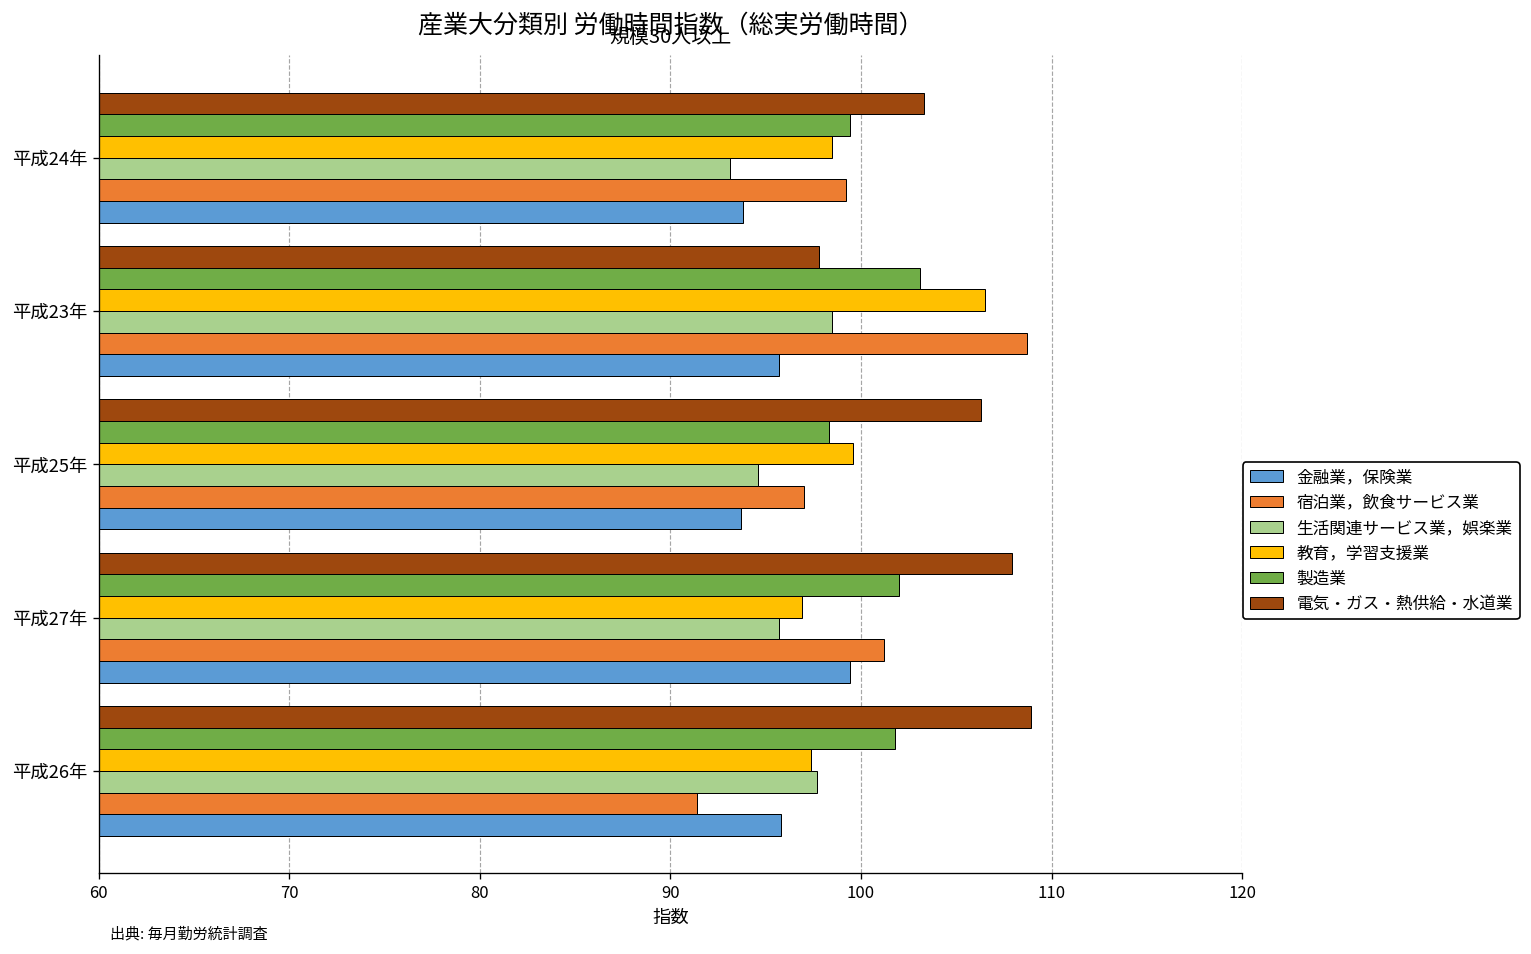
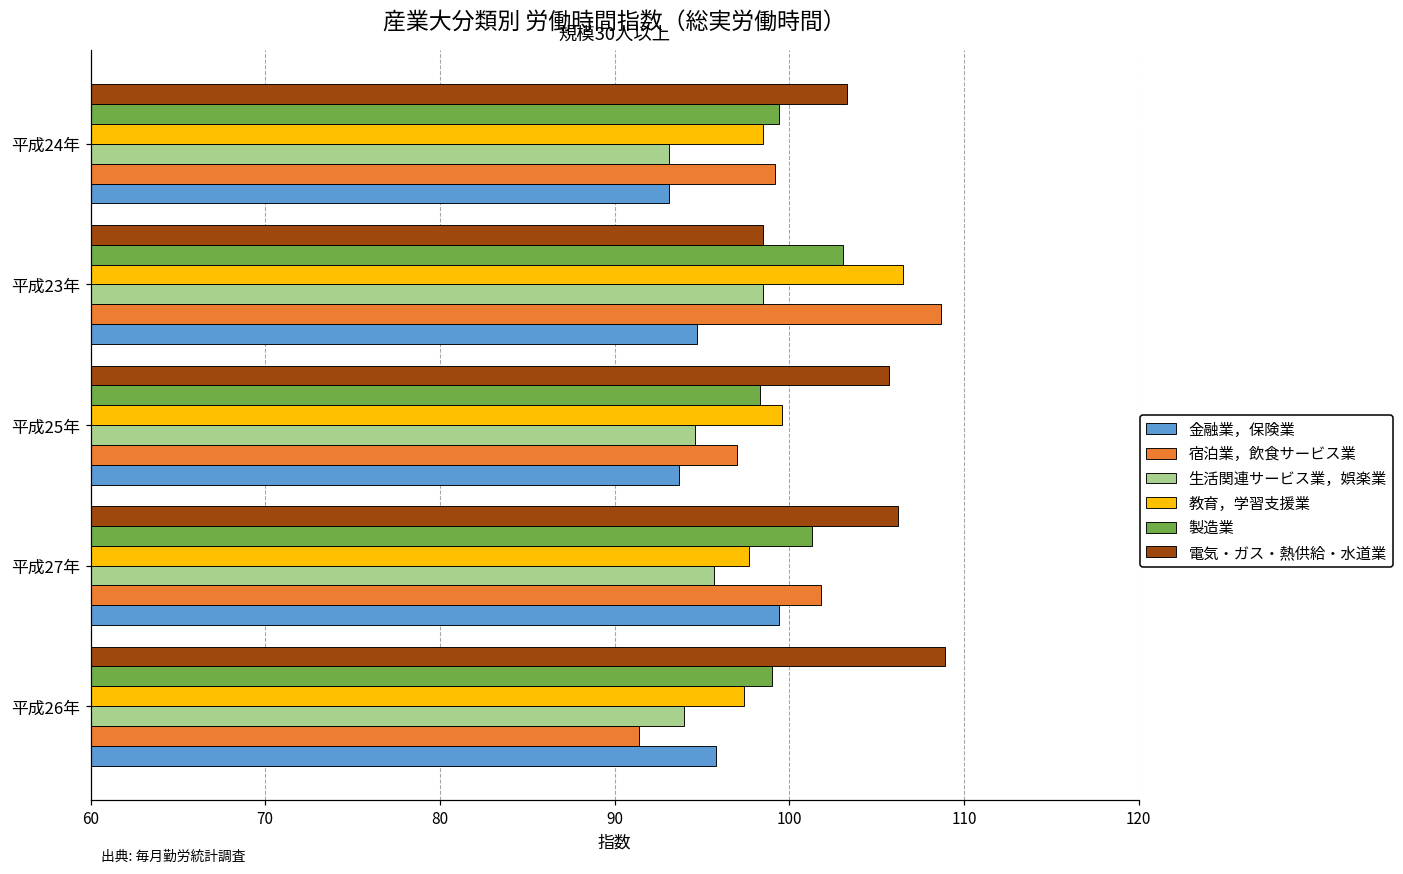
金融業，保険業, 平成24年: 93.8 -> 93.1
電気・ガス・熱供給・水道業, 平成23年: 97.8 -> 98.5
金融業，保険業, 平成23年: 95.7 -> 94.7
電気・ガス・熱供給・水道業, 平成25年: 106.3 -> 105.7
電気・ガス・熱供給・水道業, 平成27年: 107.9 -> 106.2
製造業, 平成27年: 102.0 -> 101.3
教育，学習支援業, 平成27年: 96.9 -> 97.7
宿泊業，飲食サービス業, 平成27年: 101.2 -> 101.8
製造業, 平成26年: 101.8 -> 99.0
生活関連サービス業，娯楽業, 平成26年: 97.7 -> 94.0
